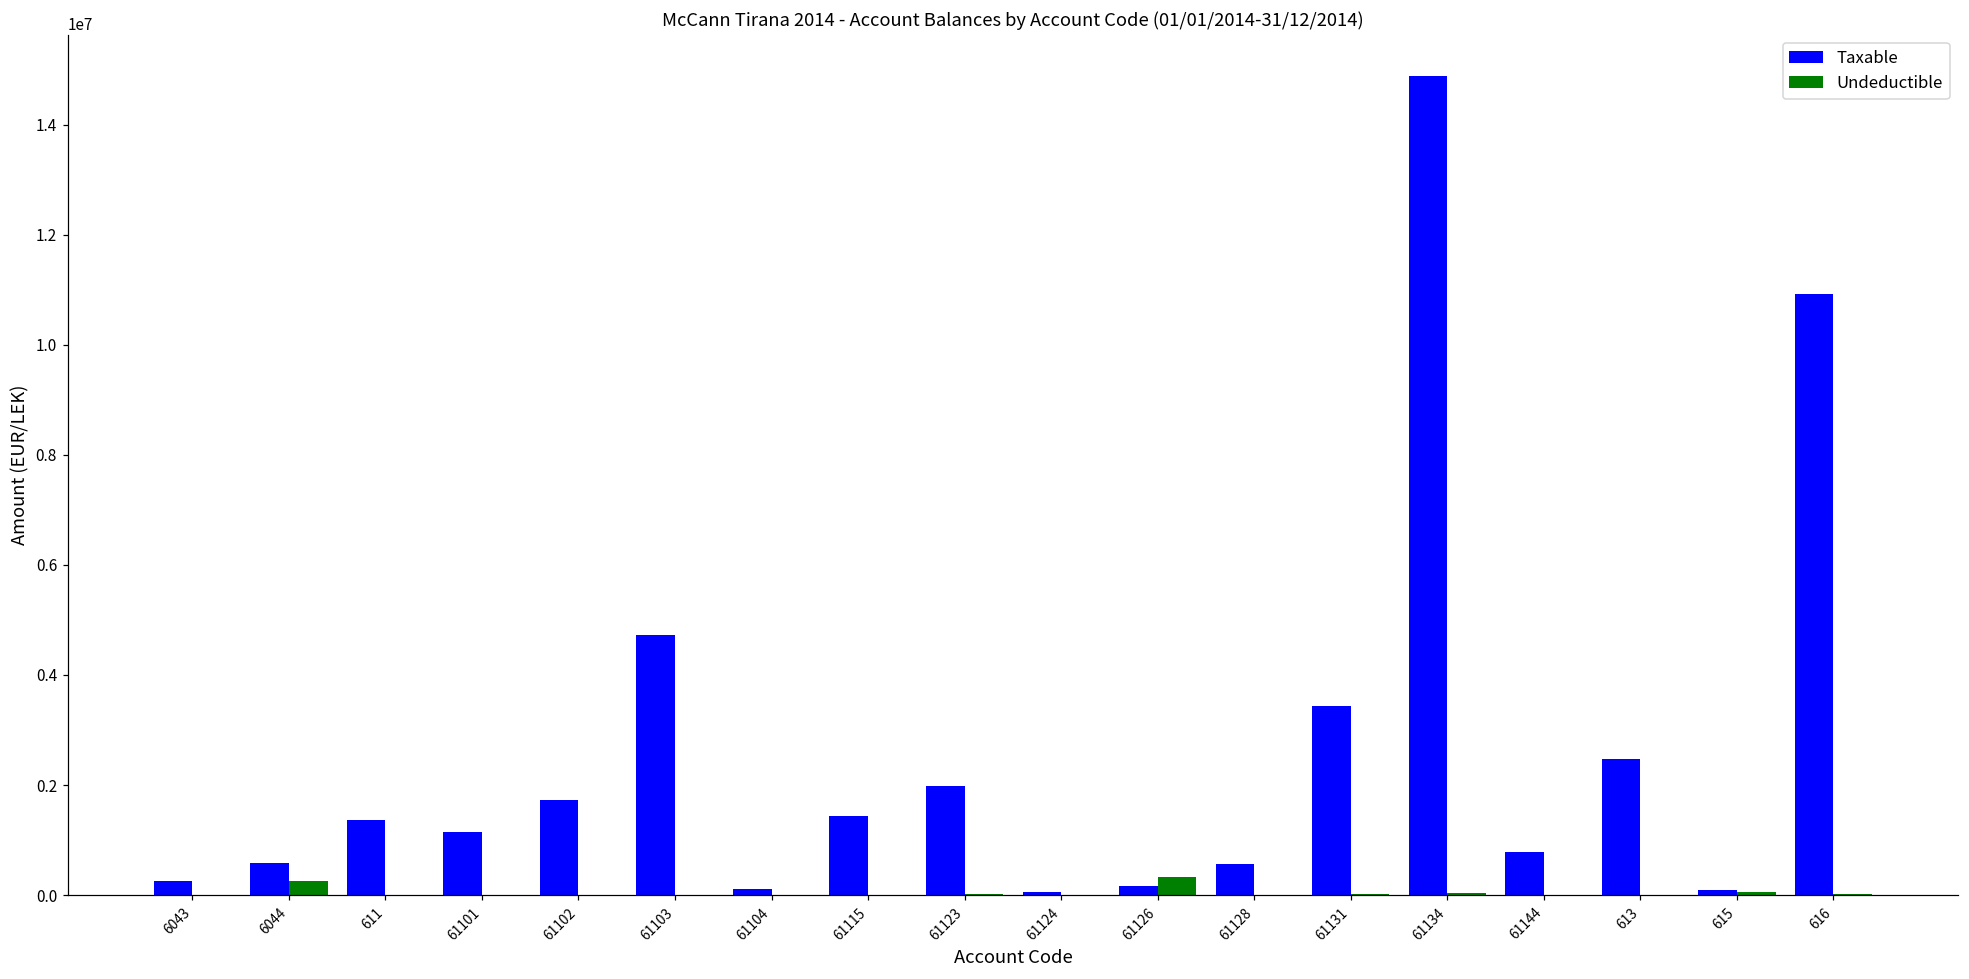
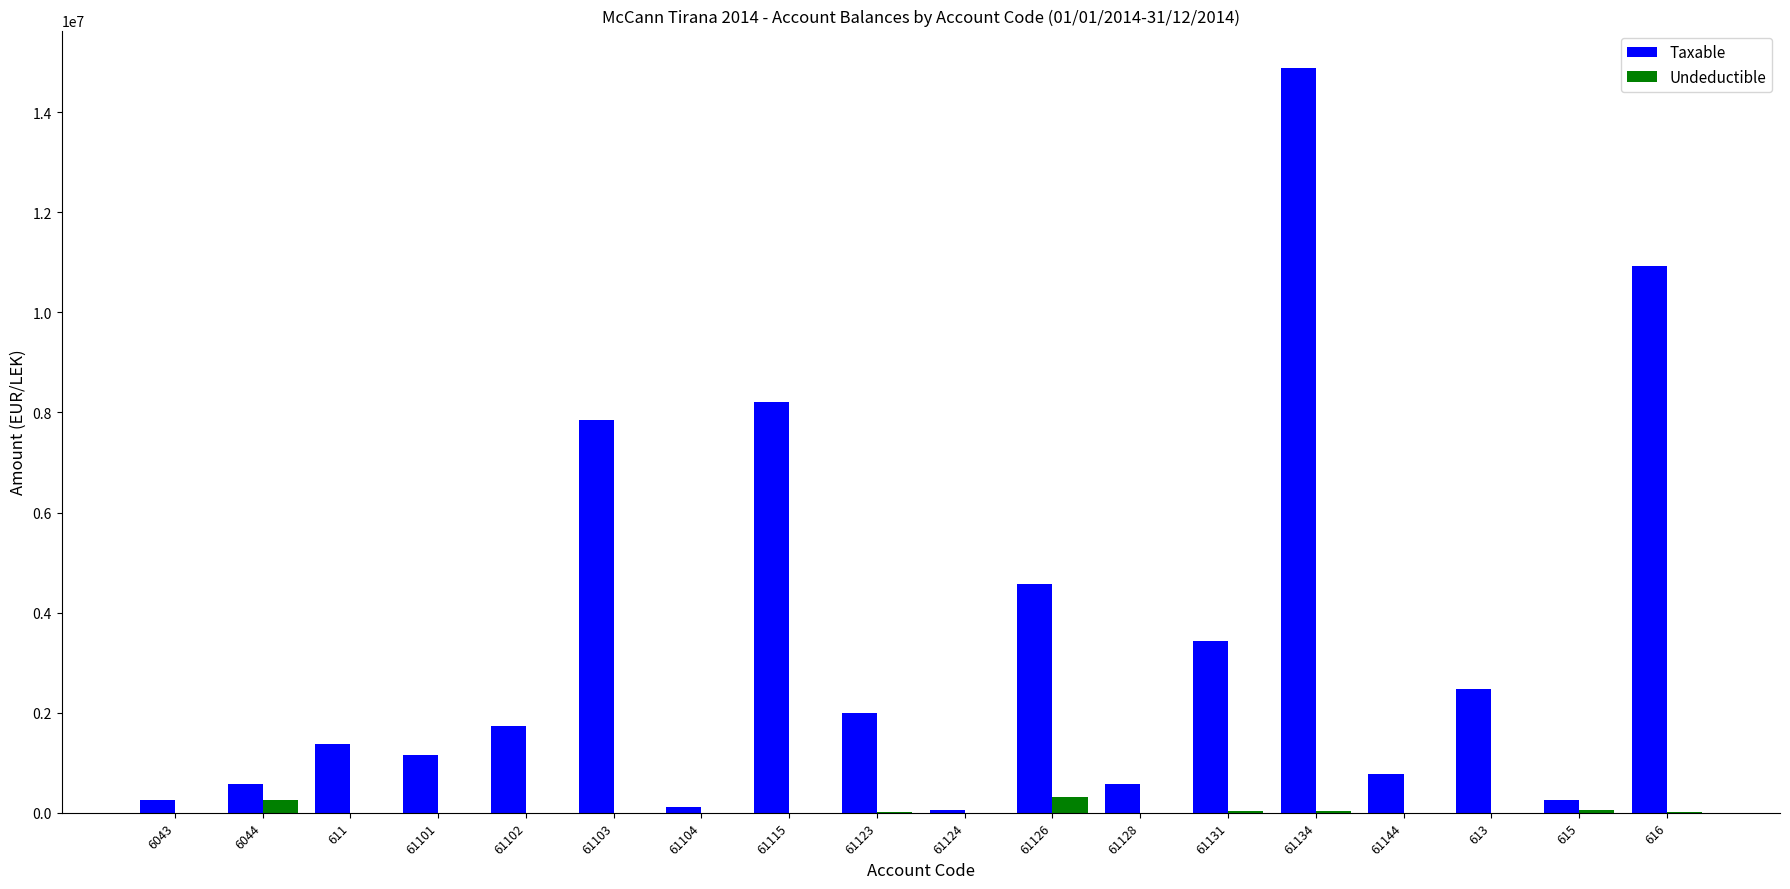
Taxable, 61103: 4700000 -> 7800000
Taxable, 61115: 1400000 -> 8200000
Taxable, 61126: 200000 -> 4600000
Taxable, 615: 100000 -> 300000
